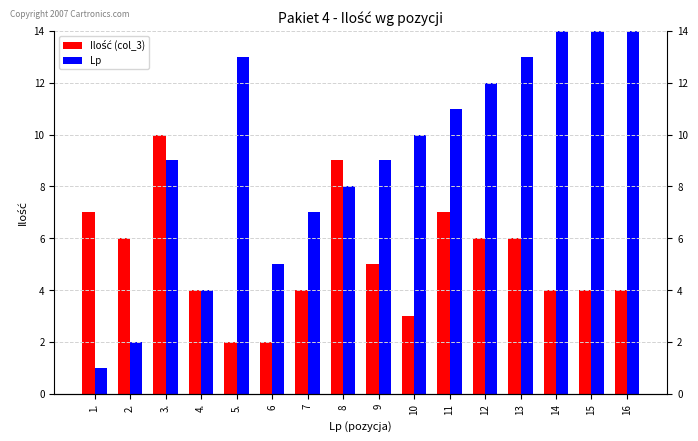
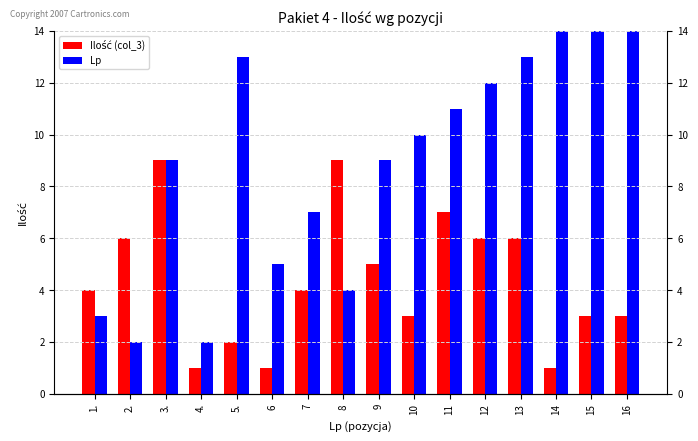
Ilość (col_3), 1.: 7 -> 4
Lp, 1.: 1 -> 3
Ilość (col_3), 3.: 10 -> 9
Ilość (col_3), 4.: 4 -> 1
Lp, 4.: 4 -> 2
Ilość (col_3), 6: 2 -> 1
Lp, 8: 8 -> 4
Ilość (col_3), 14: 4 -> 1
Ilość (col_3), 15: 4 -> 3
Ilość (col_3), 16: 4 -> 3
